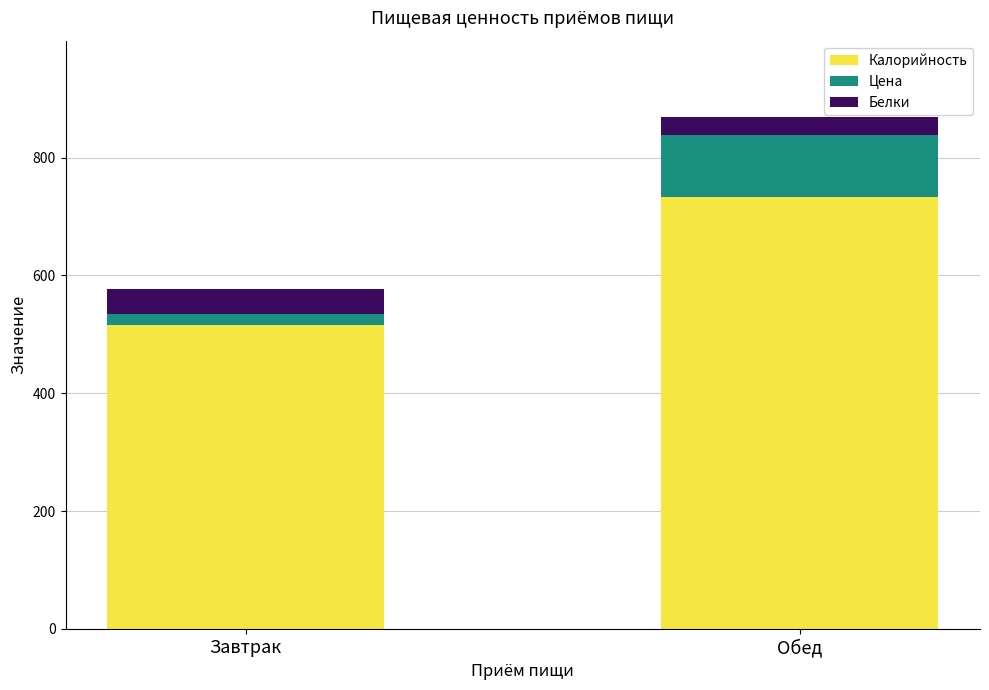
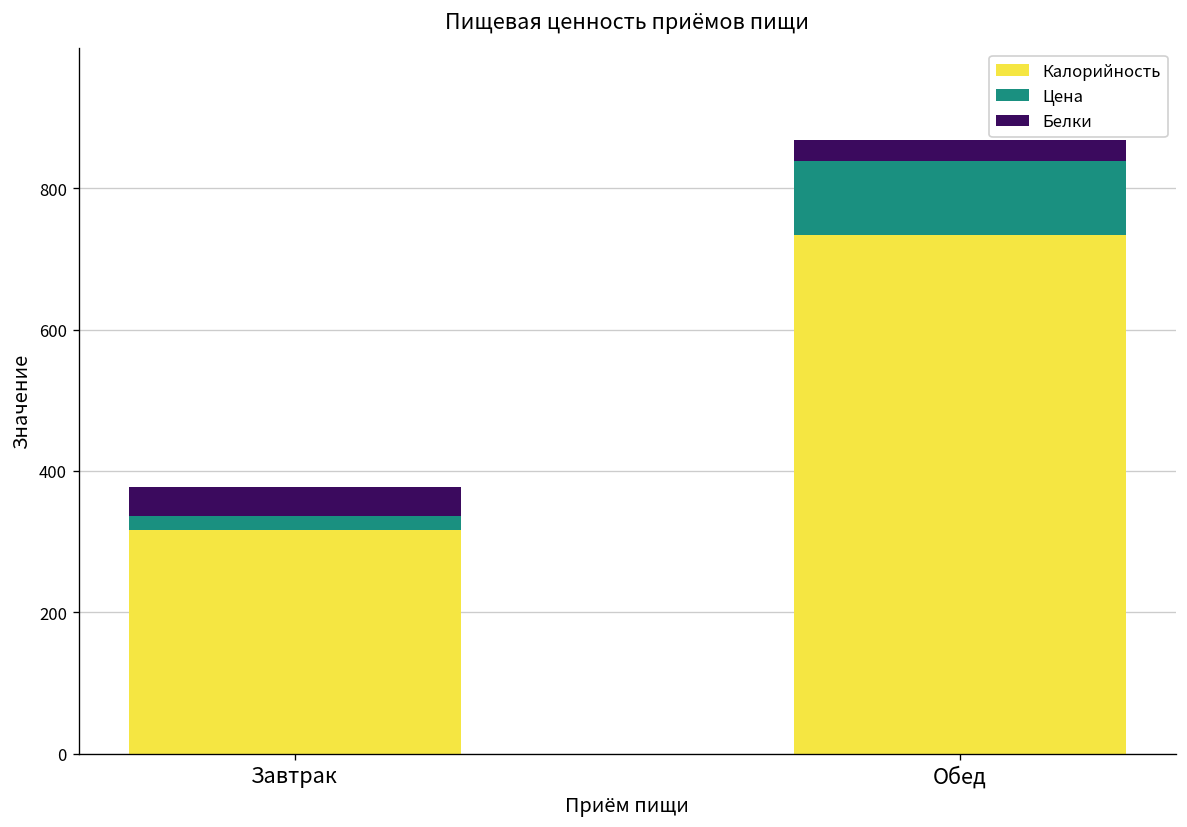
Калорийность, Завтрак: 520 -> 320
